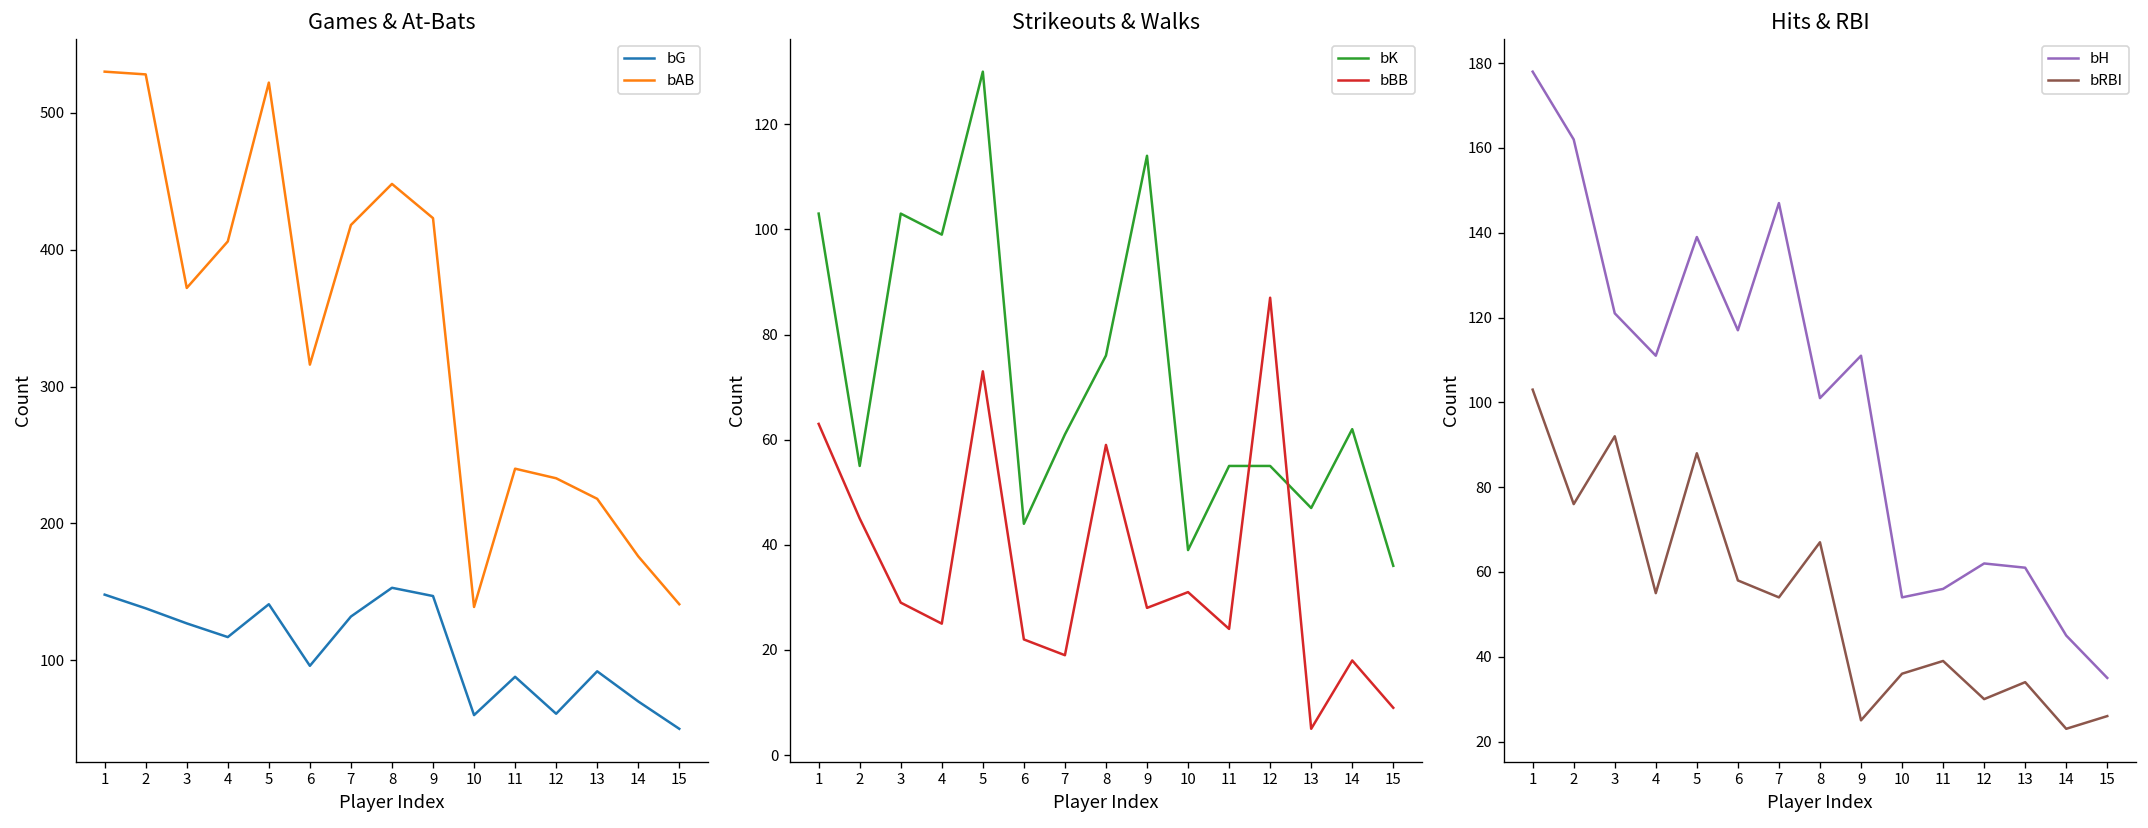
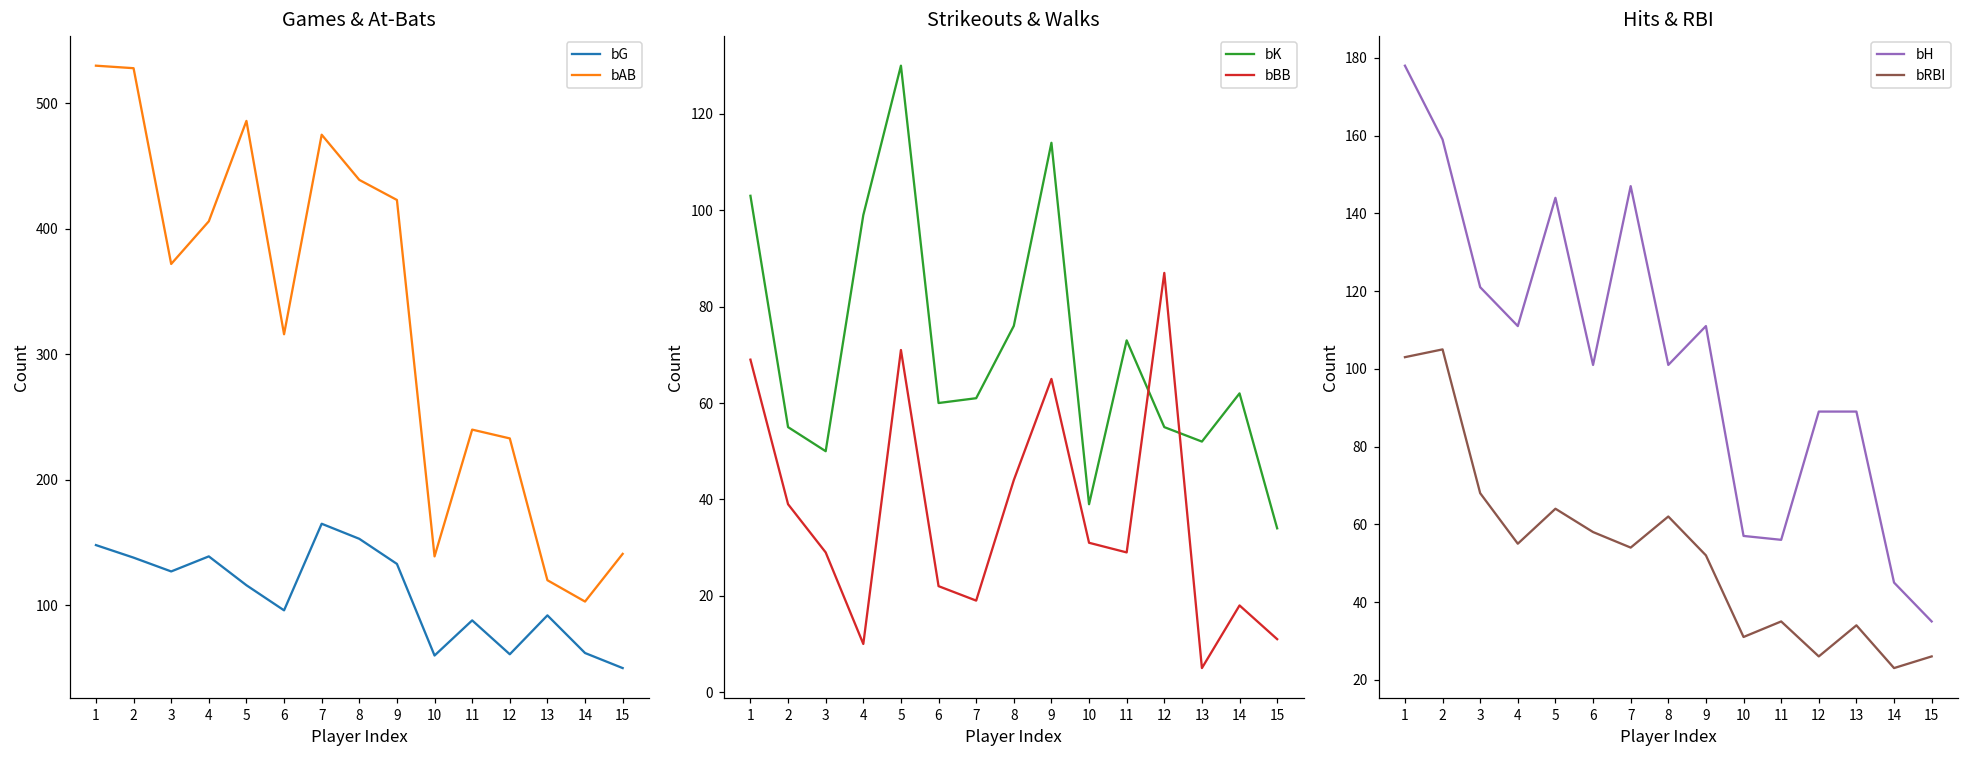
Games & At-Bats, bG, 4: 117 -> 139
Games & At-Bats, bG, 5: 141 -> 116
Games & At-Bats, bAB, 5: 522 -> 486
Games & At-Bats, bG, 7: 132 -> 165
Games & At-Bats, bAB, 7: 418 -> 475
Games & At-Bats, bAB, 8: 448 -> 439
Games & At-Bats, bG, 9: 147 -> 133
Games & At-Bats, bAB, 13: 218 -> 120
Games & At-Bats, bG, 14: 70 -> 62
Games & At-Bats, bAB, 14: 176 -> 103
Strikeouts & Walks, bBB, 1: 63 -> 69
Strikeouts & Walks, bBB, 2: 45 -> 39
Strikeouts & Walks, bK, 3: 103 -> 50
Strikeouts & Walks, bBB, 4: 25 -> 10
Strikeouts & Walks, bBB, 5: 73 -> 71
Strikeouts & Walks, bK, 6: 44 -> 60
Strikeouts & Walks, bBB, 8: 59 -> 44
Strikeouts & Walks, bBB, 9: 28 -> 65
Strikeouts & Walks, bK, 11: 55 -> 73
Strikeouts & Walks, bBB, 11: 24 -> 29
Strikeouts & Walks, bK, 13: 47 -> 52
Strikeouts & Walks, bK, 15: 36 -> 34
Strikeouts & Walks, bBB, 15: 9 -> 11
Hits & RBI, bH, 2: 162 -> 159
Hits & RBI, bRBI, 2: 76 -> 105
Hits & RBI, bRBI, 3: 92 -> 68
Hits & RBI, bH, 5: 139 -> 144
Hits & RBI, bRBI, 5: 88 -> 64
Hits & RBI, bH, 6: 117 -> 101
Hits & RBI, bRBI, 8: 67 -> 62
Hits & RBI, bRBI, 9: 25 -> 52
Hits & RBI, bH, 10: 54 -> 57
Hits & RBI, bRBI, 10: 36 -> 31
Hits & RBI, bRBI, 11: 39 -> 35
Hits & RBI, bH, 12: 62 -> 89
Hits & RBI, bRBI, 12: 30 -> 26
Hits & RBI, bH, 13: 61 -> 89
